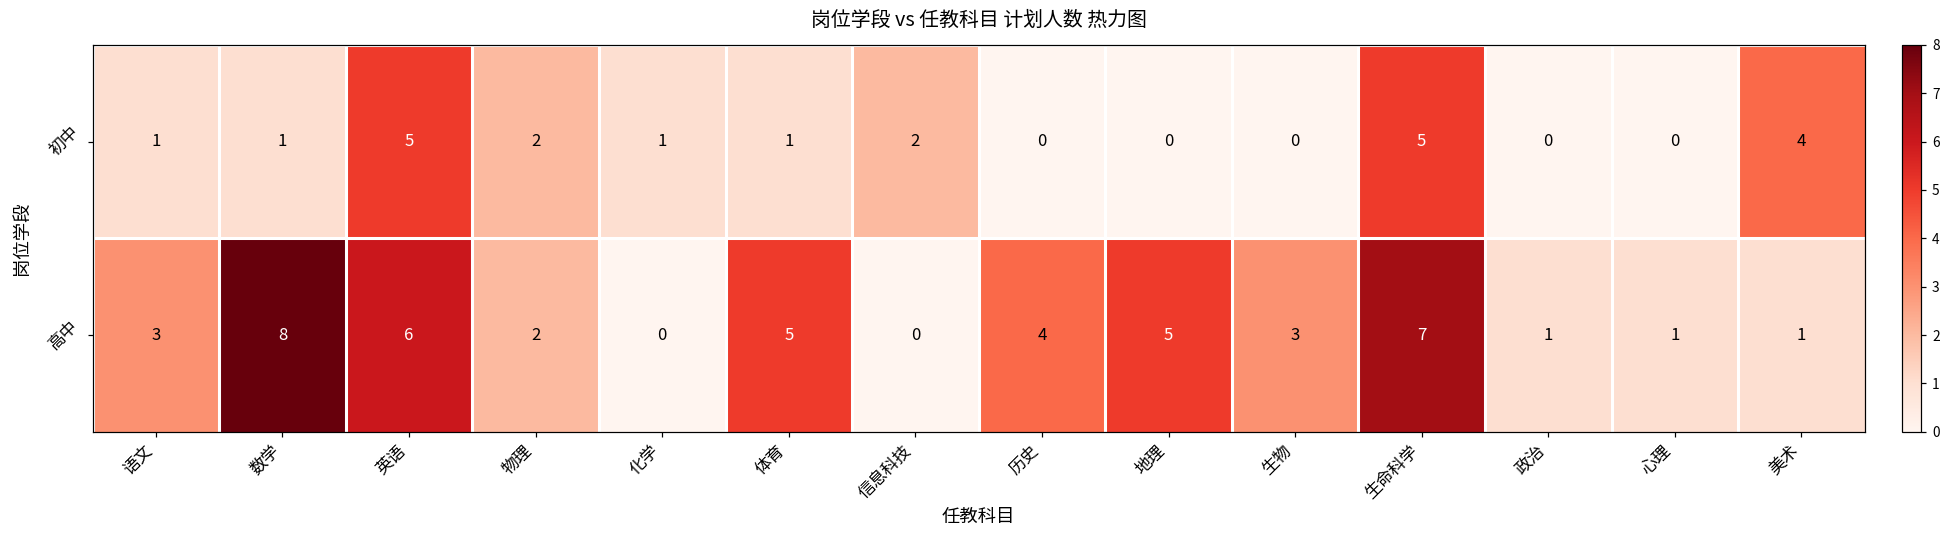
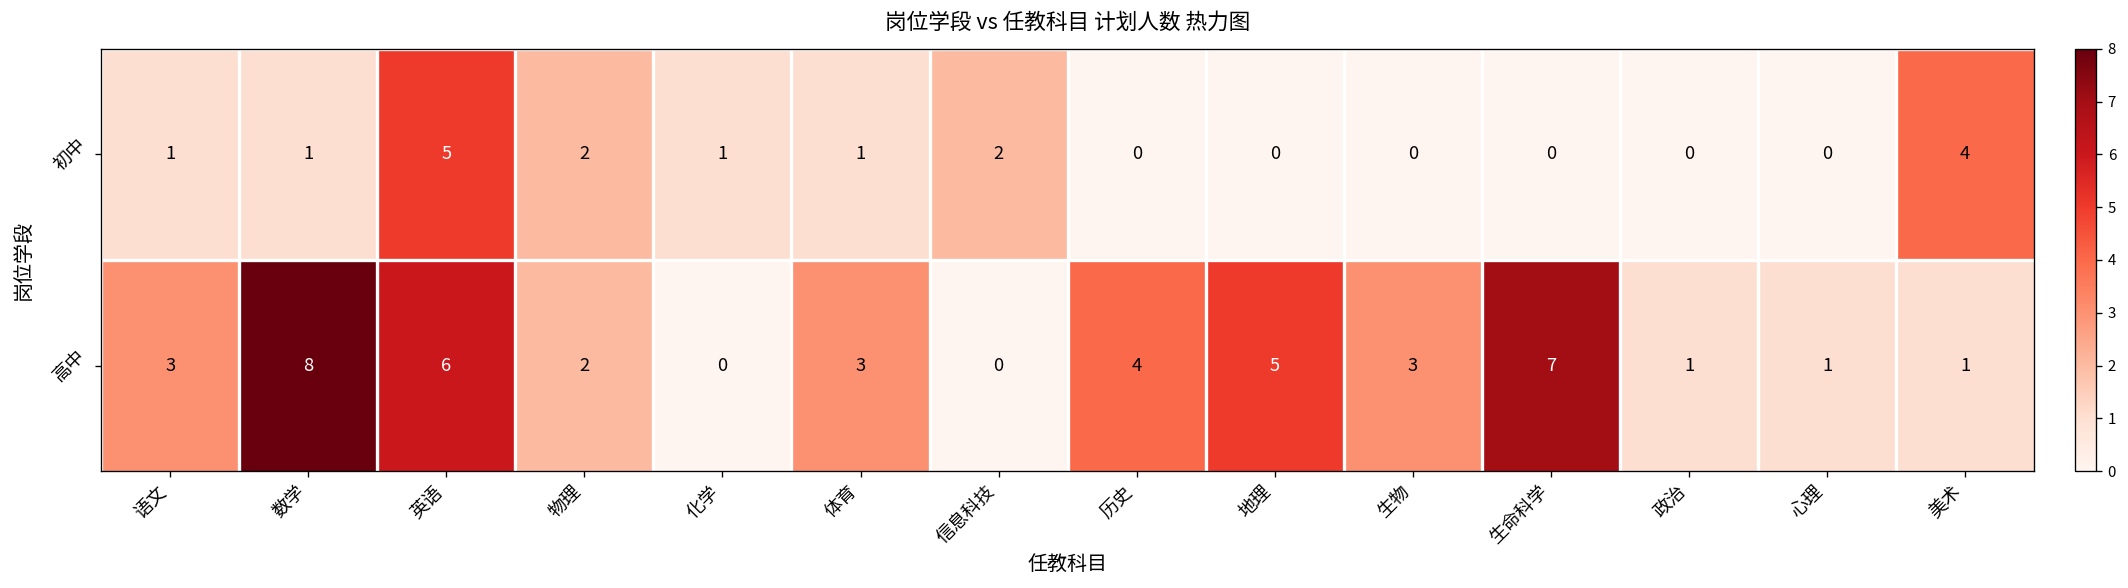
初中, 生命科学: 5 -> 0
高中, 体育: 5 -> 3
